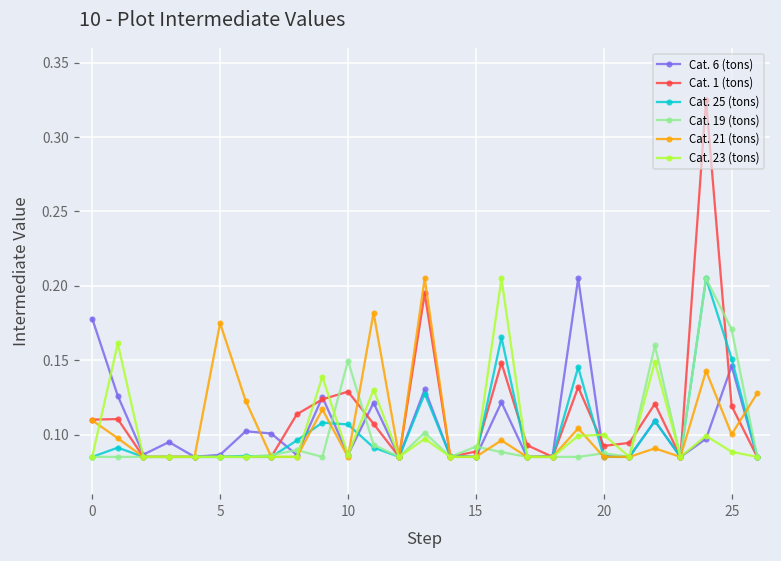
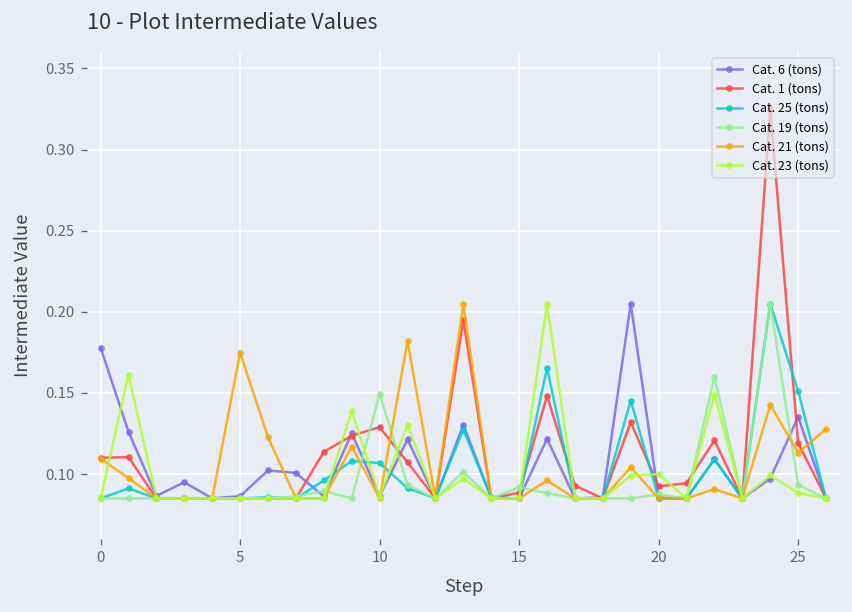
Cat. 6 (tons), 25: 0.146 -> 0.135
Cat. 19 (tons), 25: 0.171 -> 0.093
Cat. 21 (tons), 25: 0.100 -> 0.113
